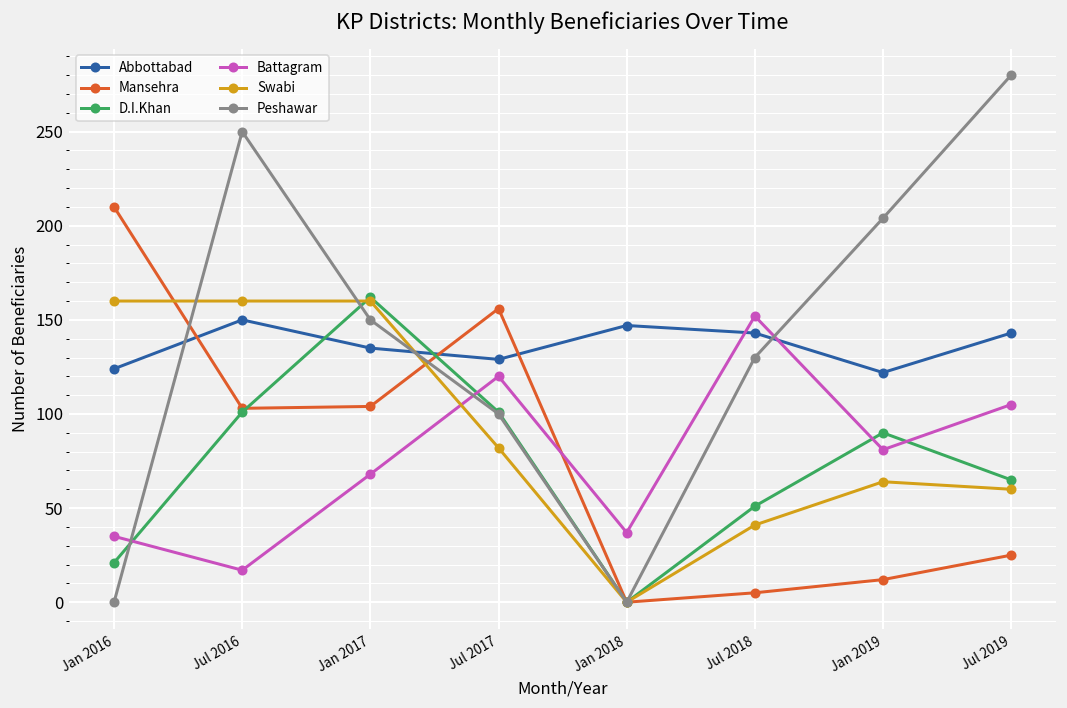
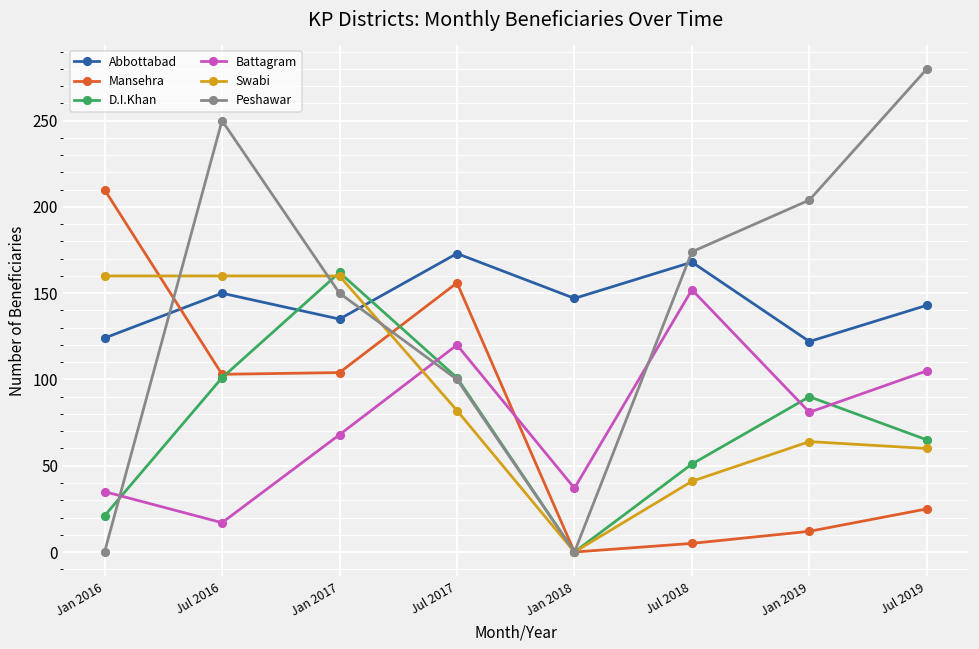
Abbottabad, Jul 2017: 129 -> 173
Abbottabad, Jul 2018: 143 -> 168
Peshawar, Jul 2018: 130 -> 174
